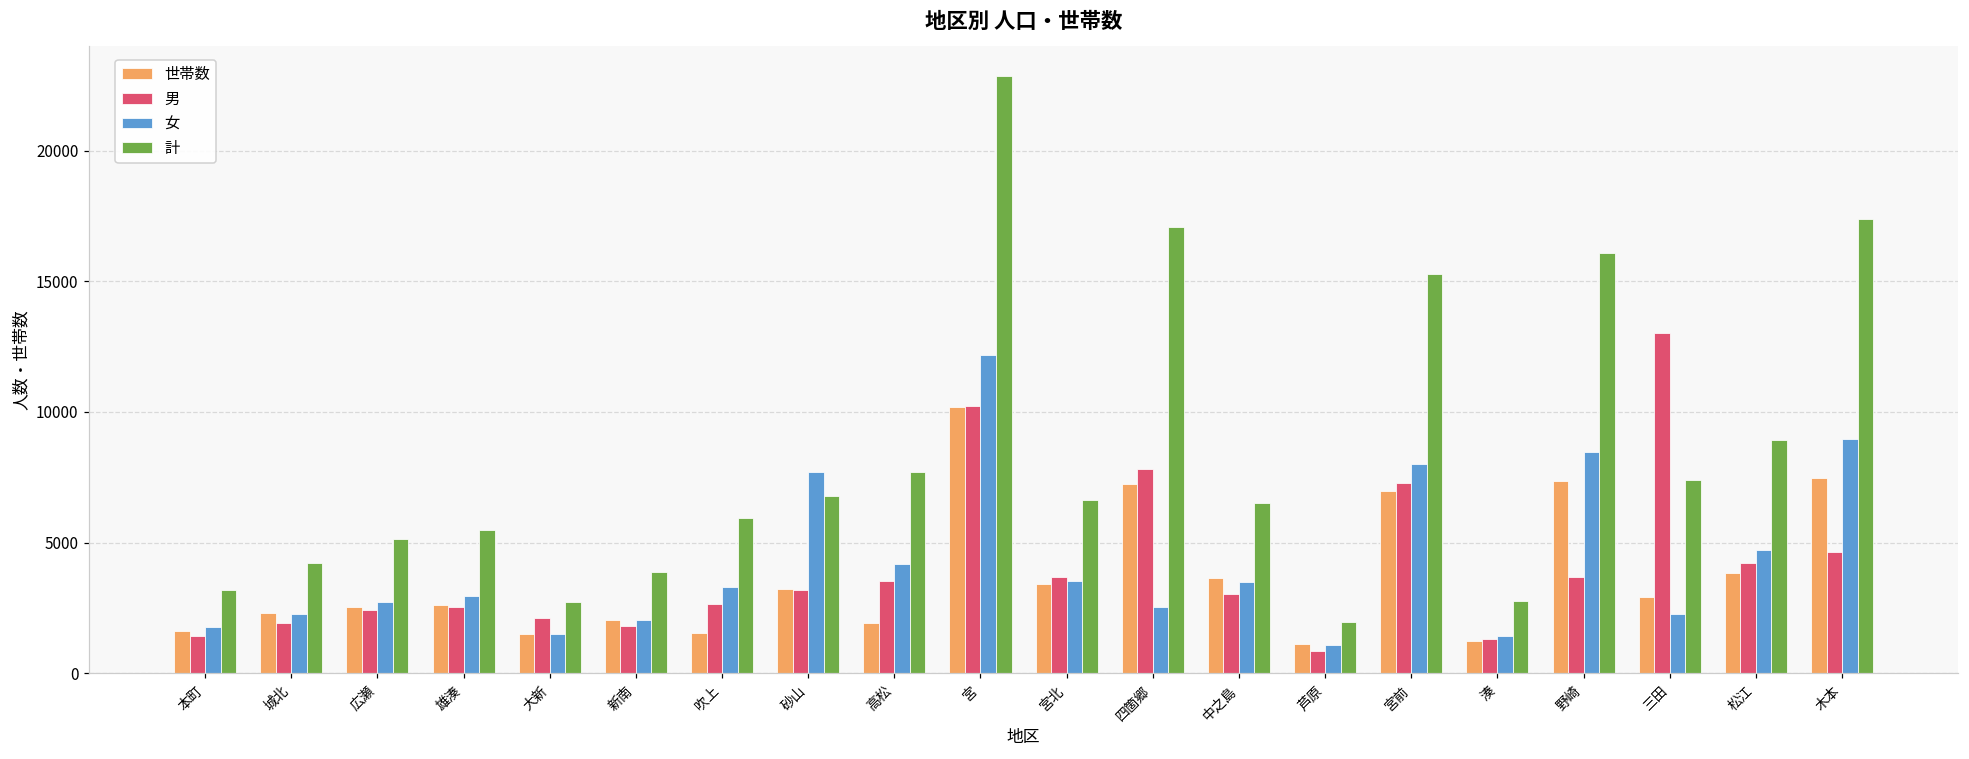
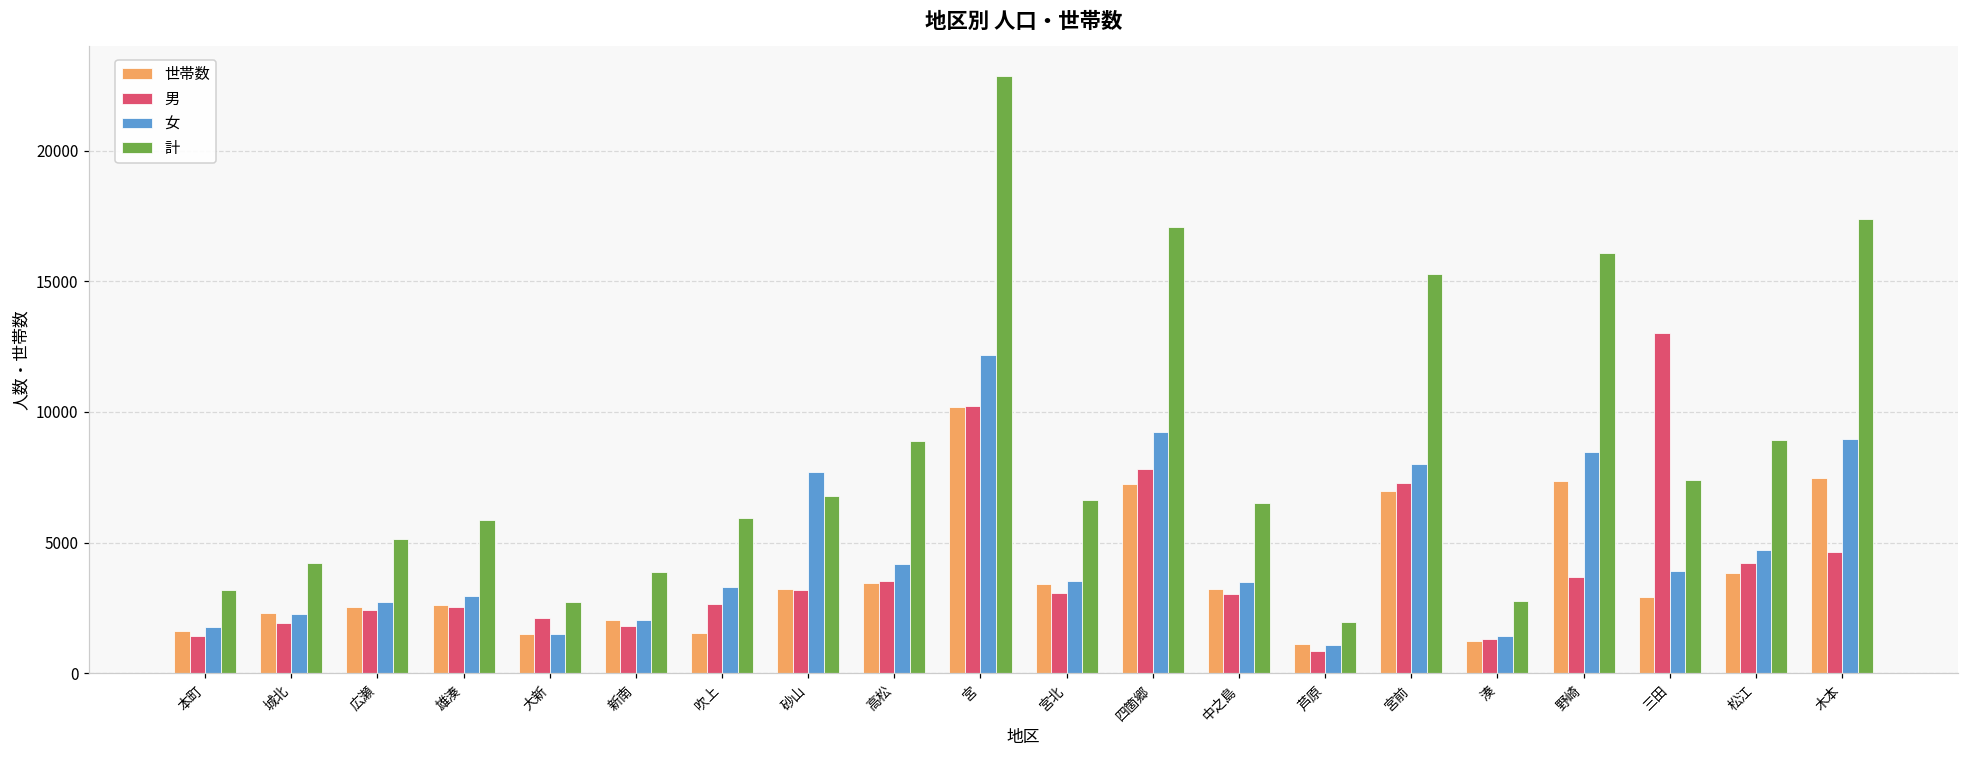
計, 雄湊: 5500 -> 5900
世帯数, 高松: 1900 -> 3500
計, 高松: 7700 -> 8900
男, 宮北: 3700 -> 3100
女, 四箇郷: 2600 -> 9200
世帯数, 中之島: 3700 -> 3200
女, 三田: 2300 -> 3900
